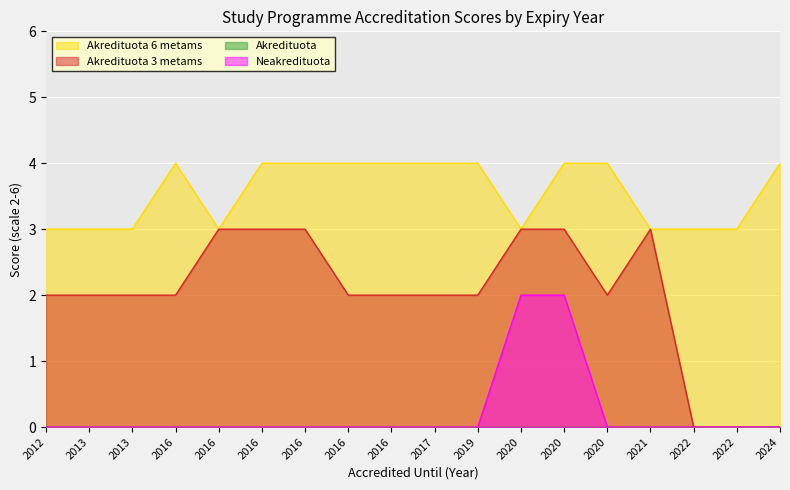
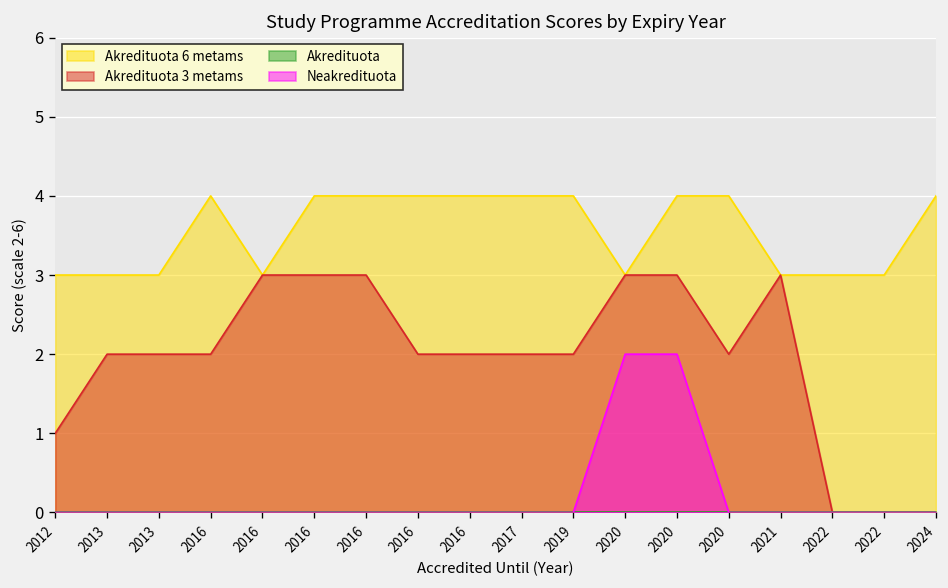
Akredituota 3 metams, 2012: 2 -> 1
